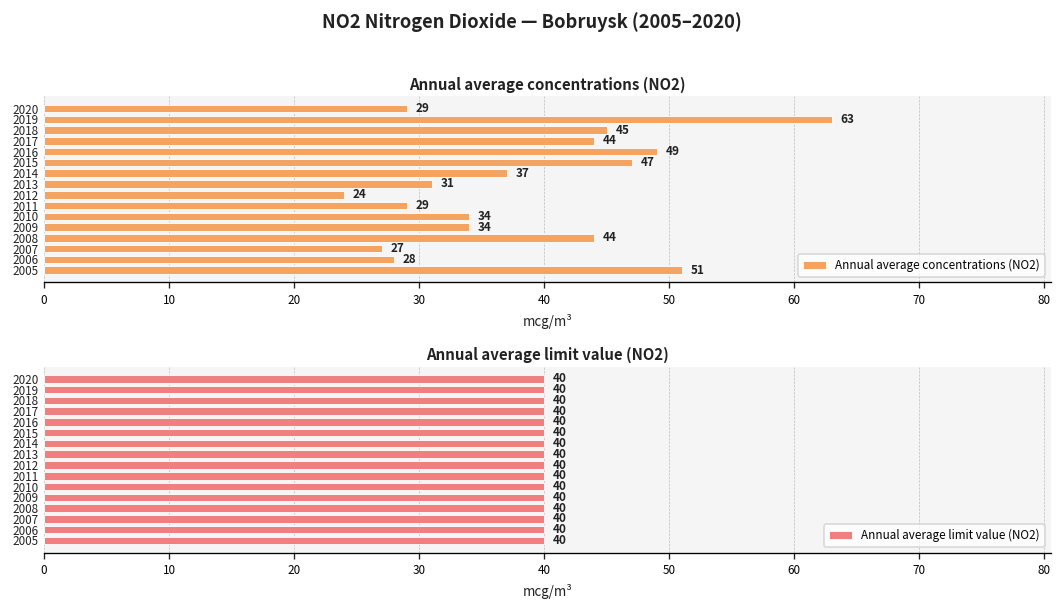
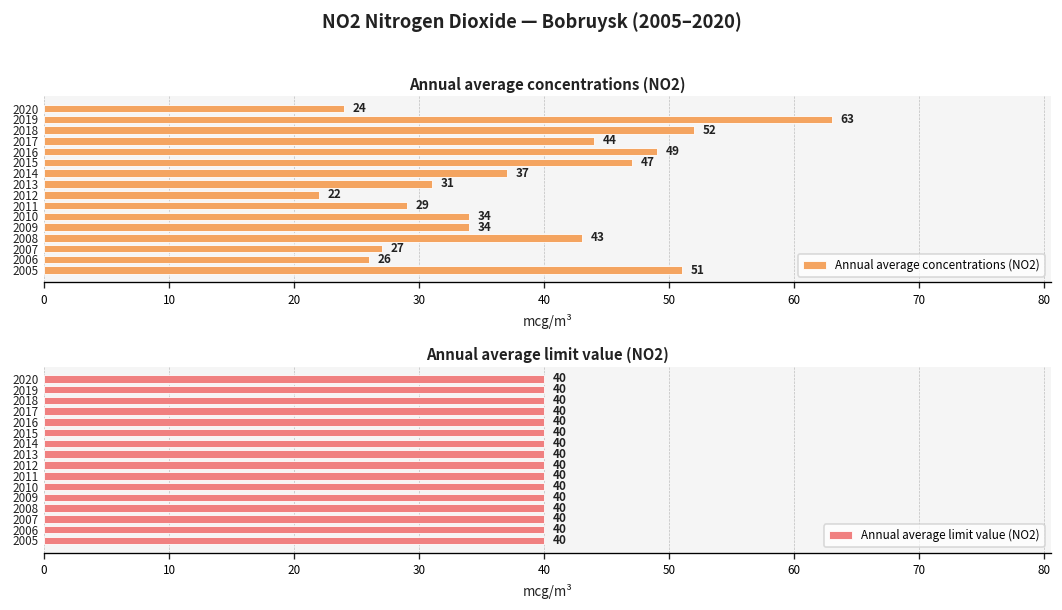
Annual average concentrations (NO2), 2020: 29 -> 24
Annual average concentrations (NO2), 2018: 45 -> 52
Annual average concentrations (NO2), 2012: 24 -> 22
Annual average concentrations (NO2), 2008: 44 -> 43
Annual average concentrations (NO2), 2006: 28 -> 26
